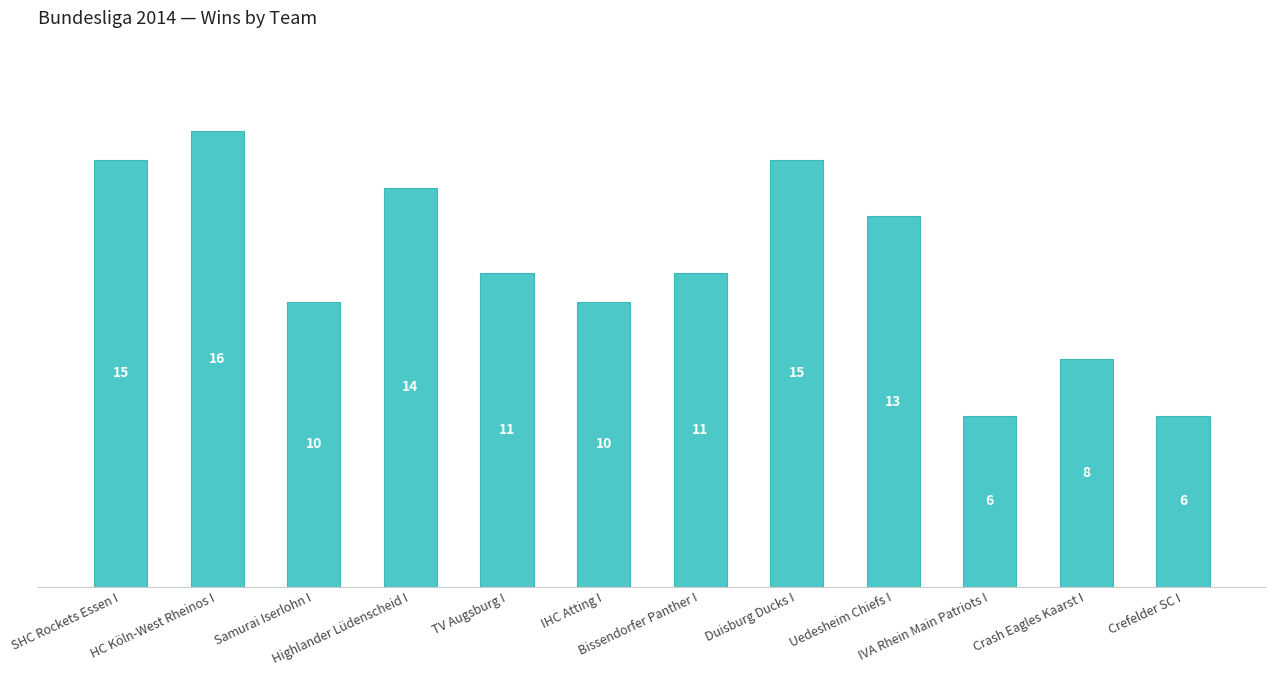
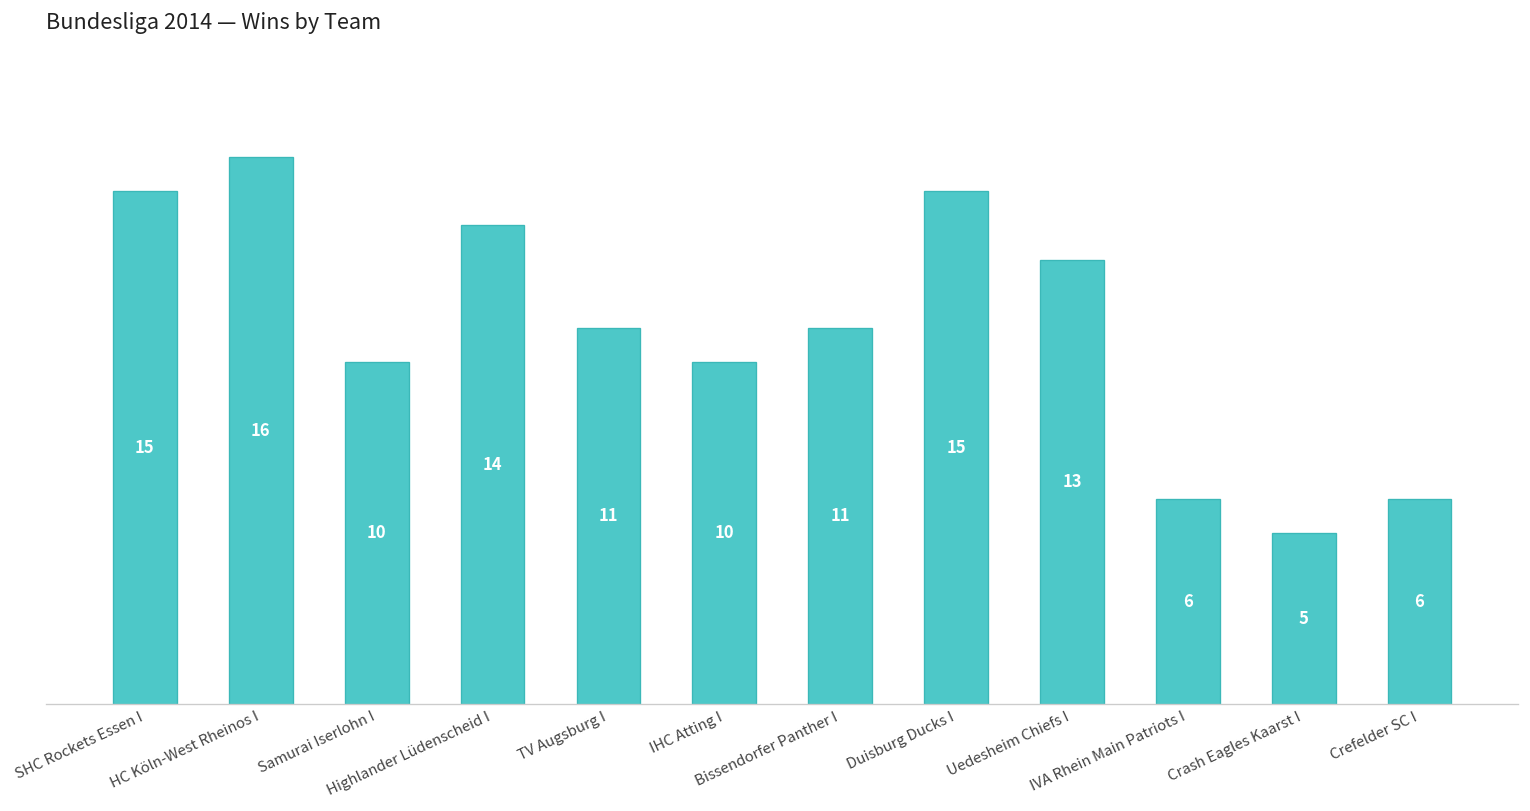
Crash Eagles Kaarst I: 8 -> 5
